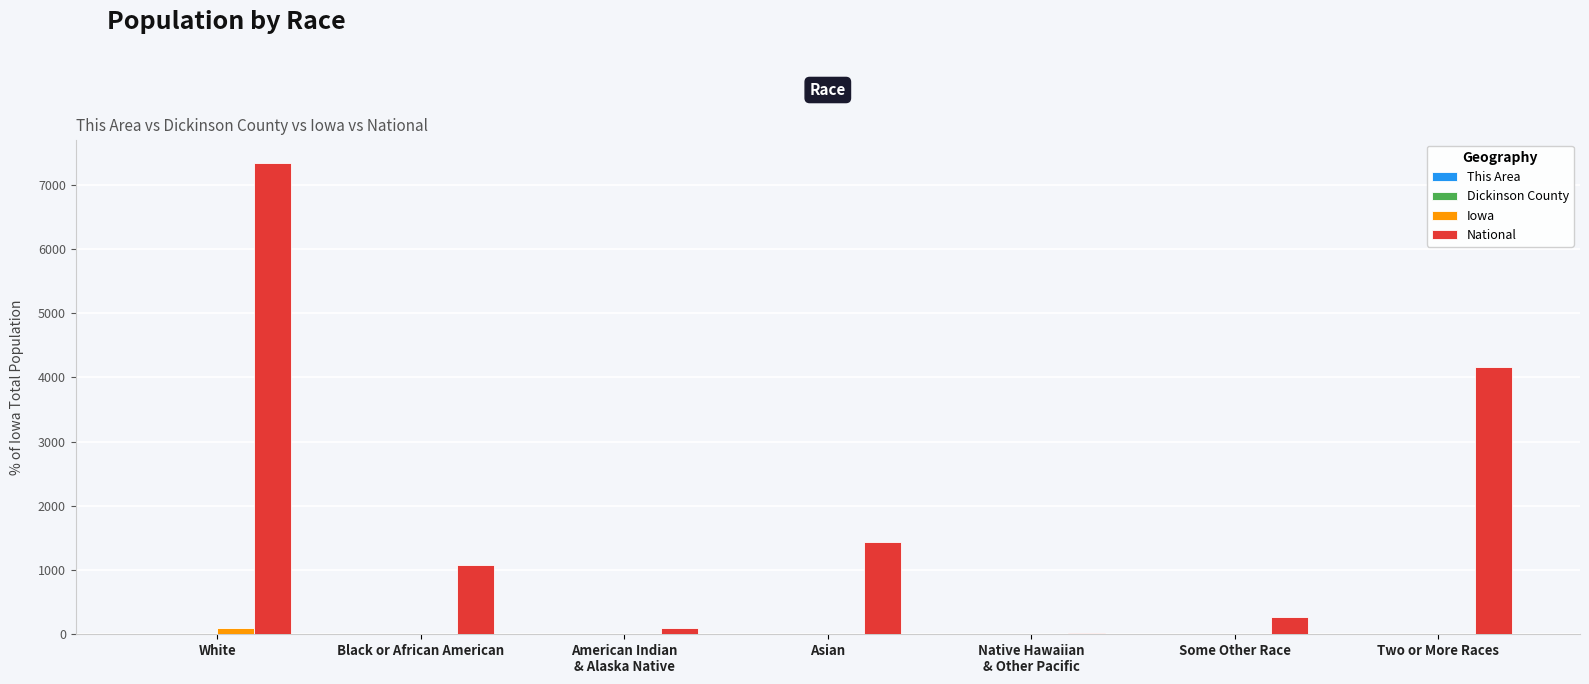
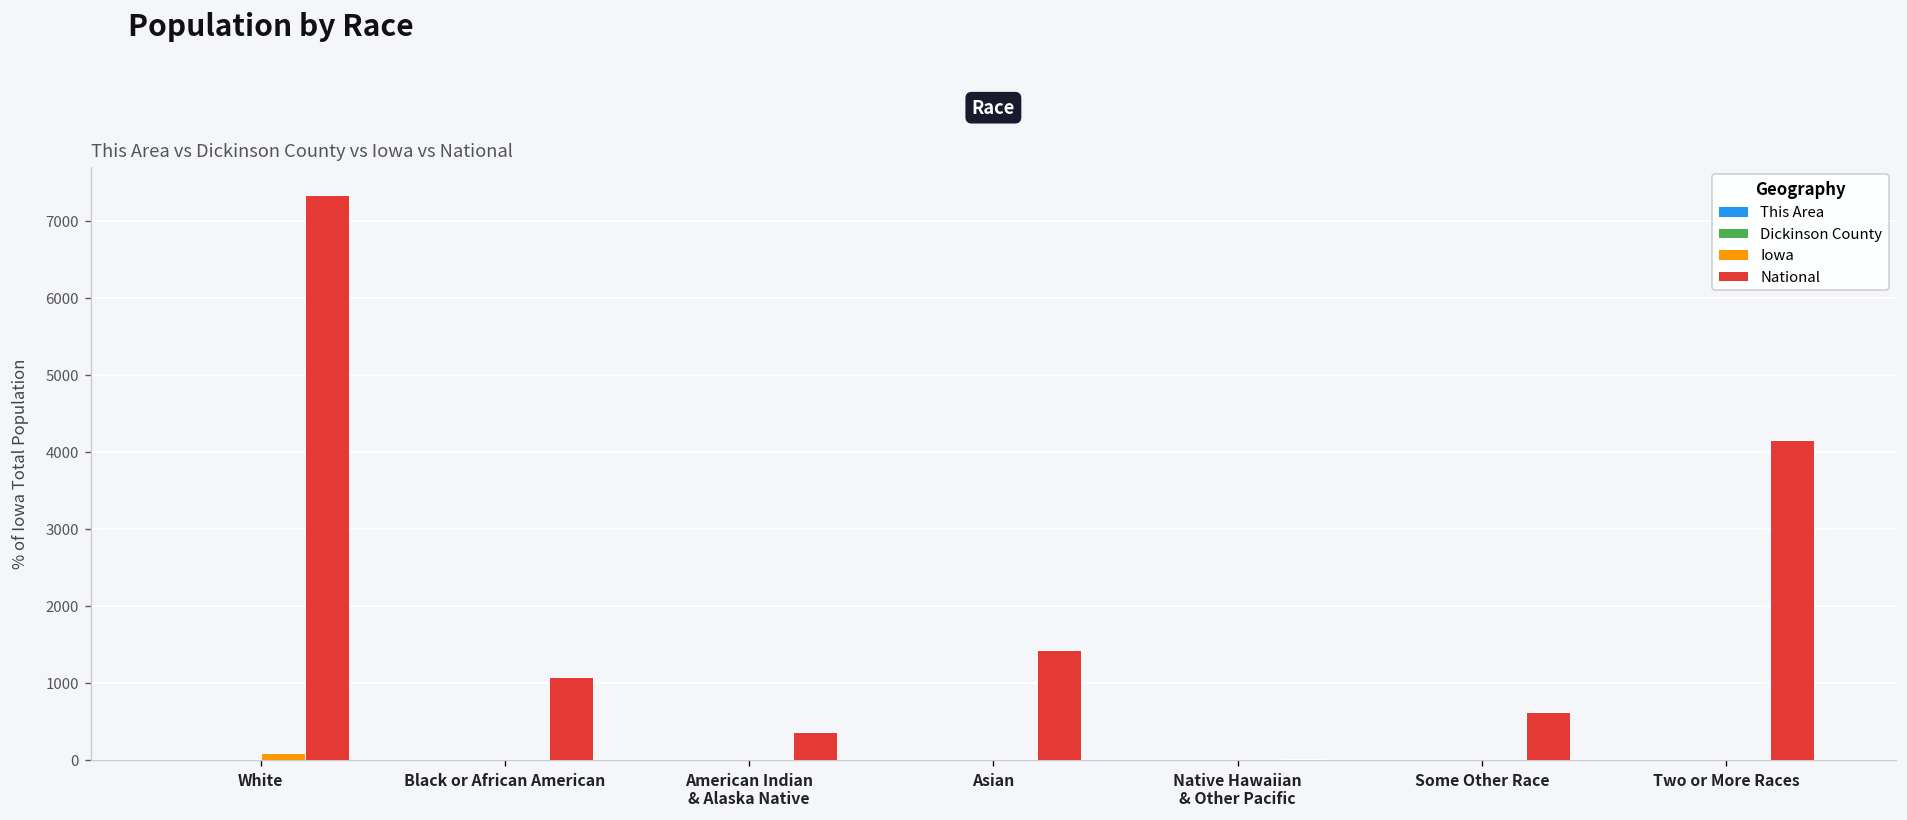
National, American Indian & Alaska Native: 100 -> 400
National, Some Other Race: 300 -> 600
